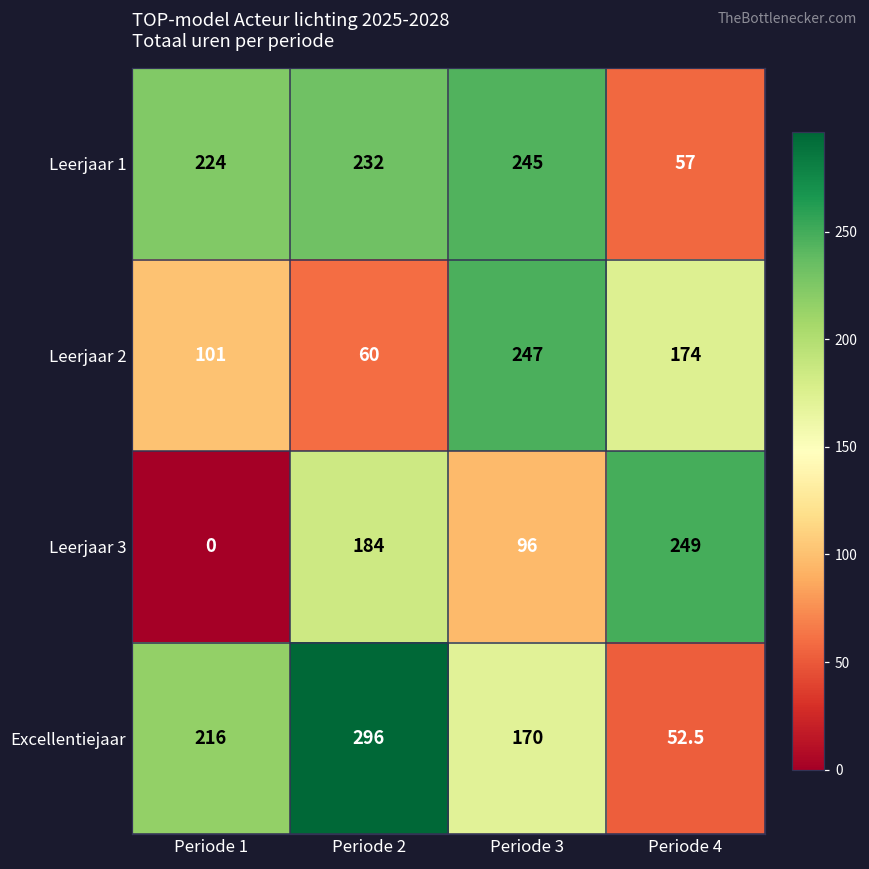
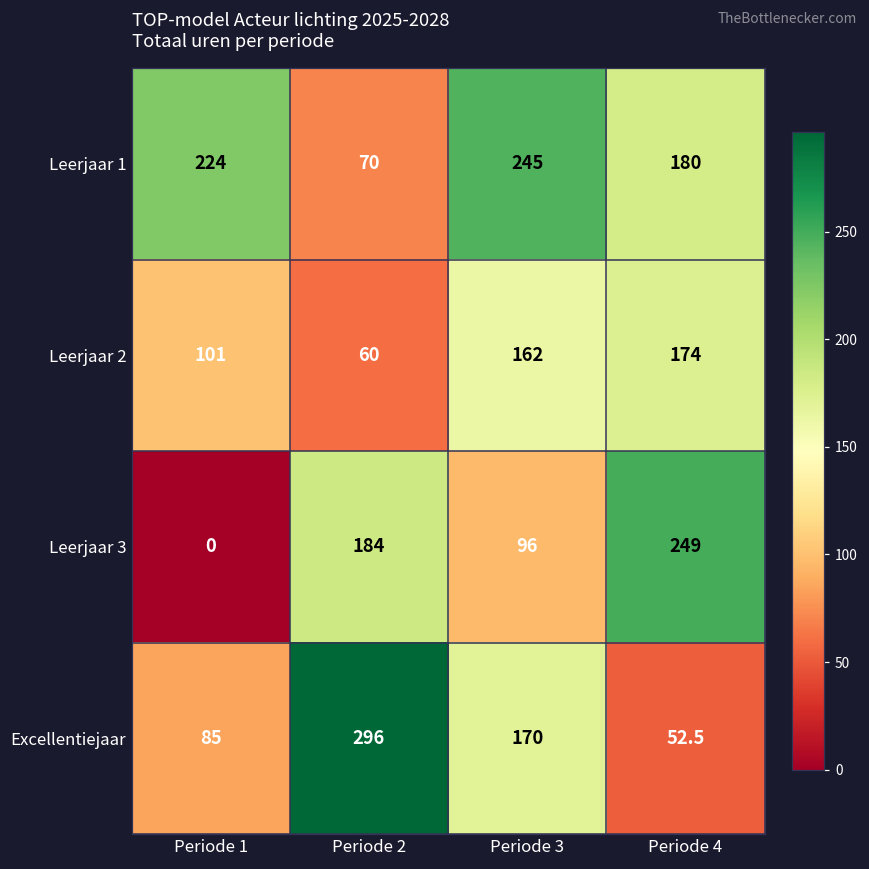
Leerjaar 1, Periode 2: 232 -> 70
Leerjaar 1, Periode 4: 57 -> 180
Leerjaar 2, Periode 3: 247 -> 162
Excellentiejaar, Periode 1: 216 -> 85
